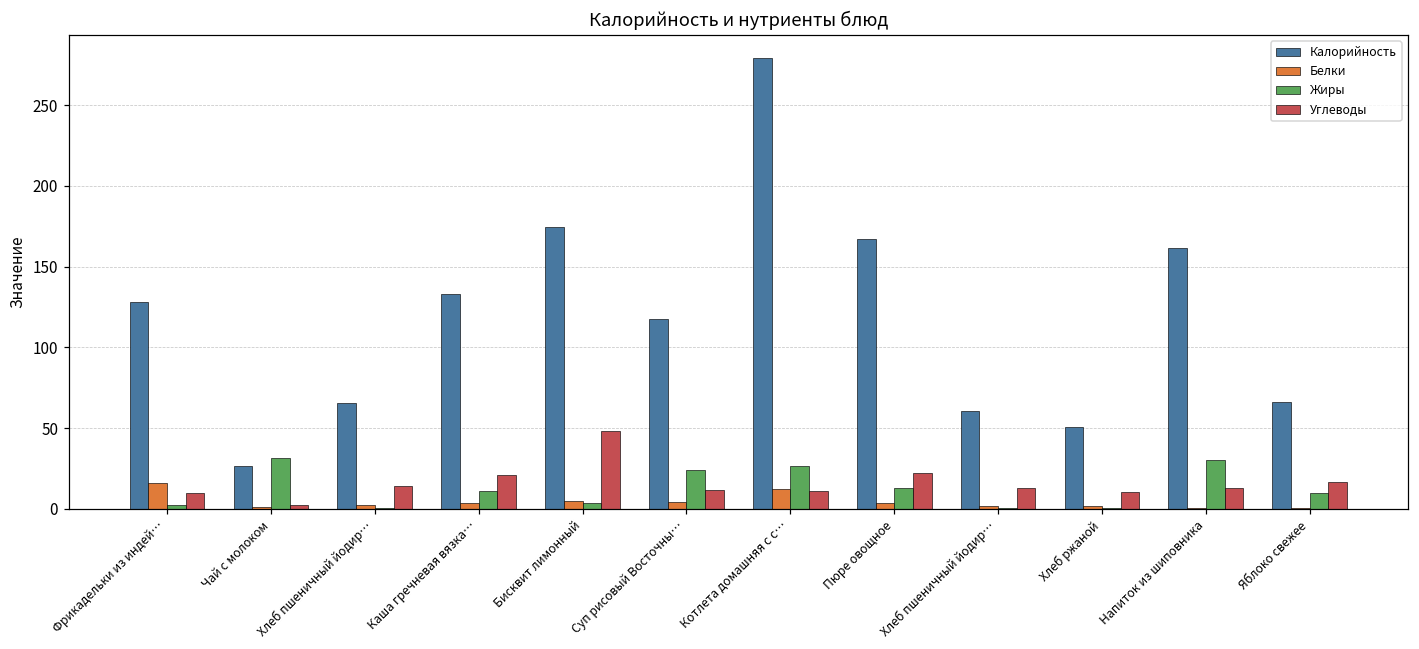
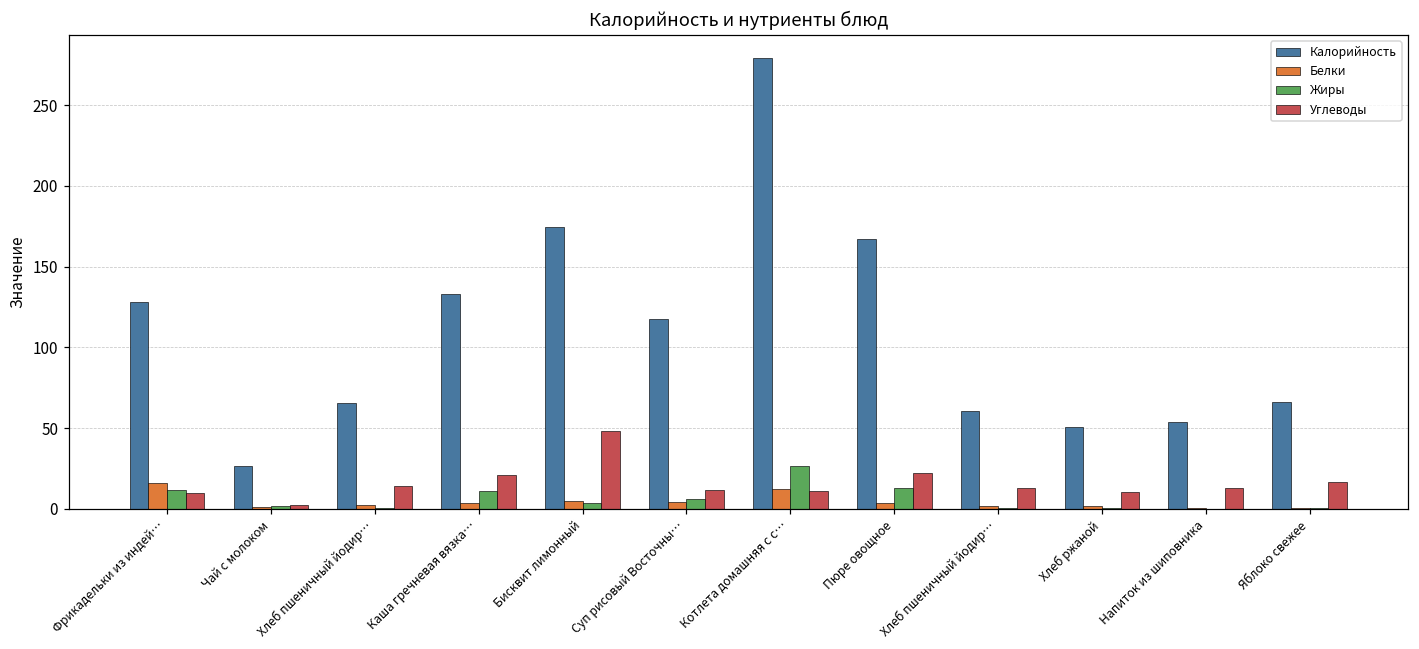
Жиры, Фрикадельки из индей…: 3 -> 12
Жиры, Чай с молоком: 32 -> 1
Жиры, Суп рисовый Восточны…: 24 -> 6
Калорийность, Напиток из шиповника: 161 -> 54
Жиры, Напиток из шиповника: 30 -> 0
Жиры, Яблоко свежее: 10 -> 1
